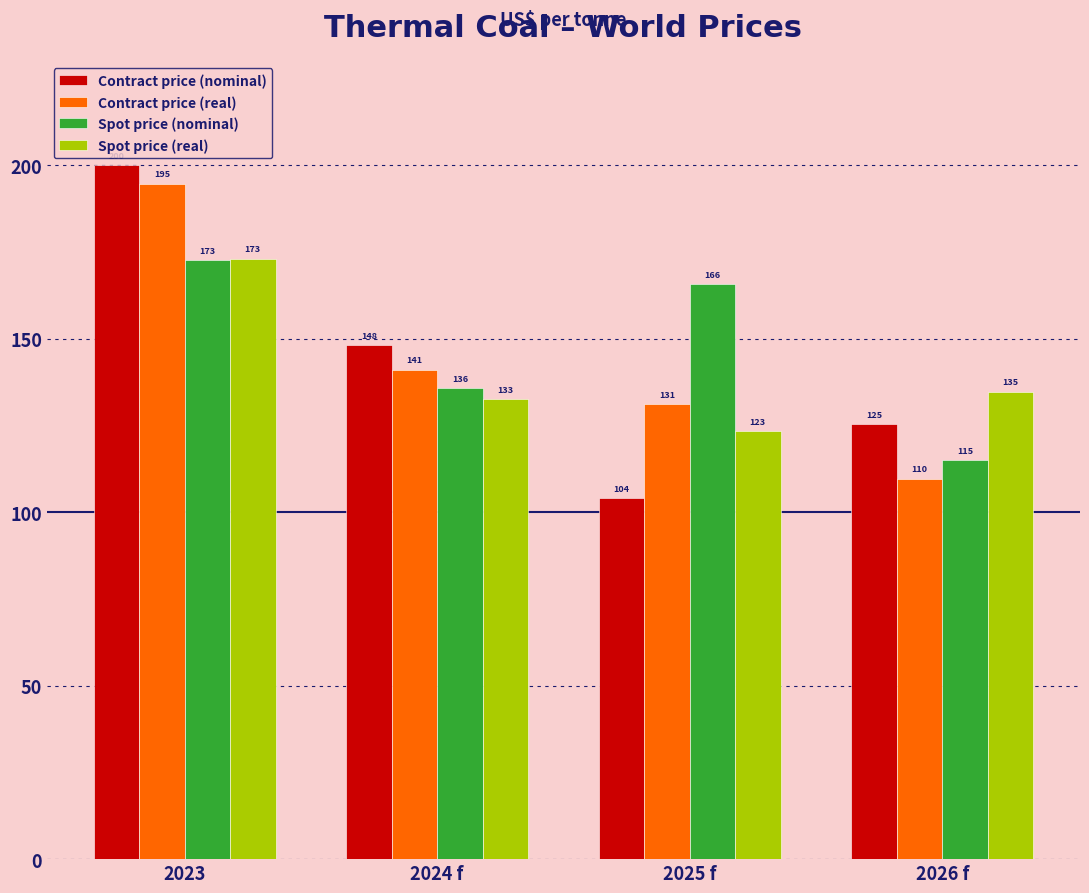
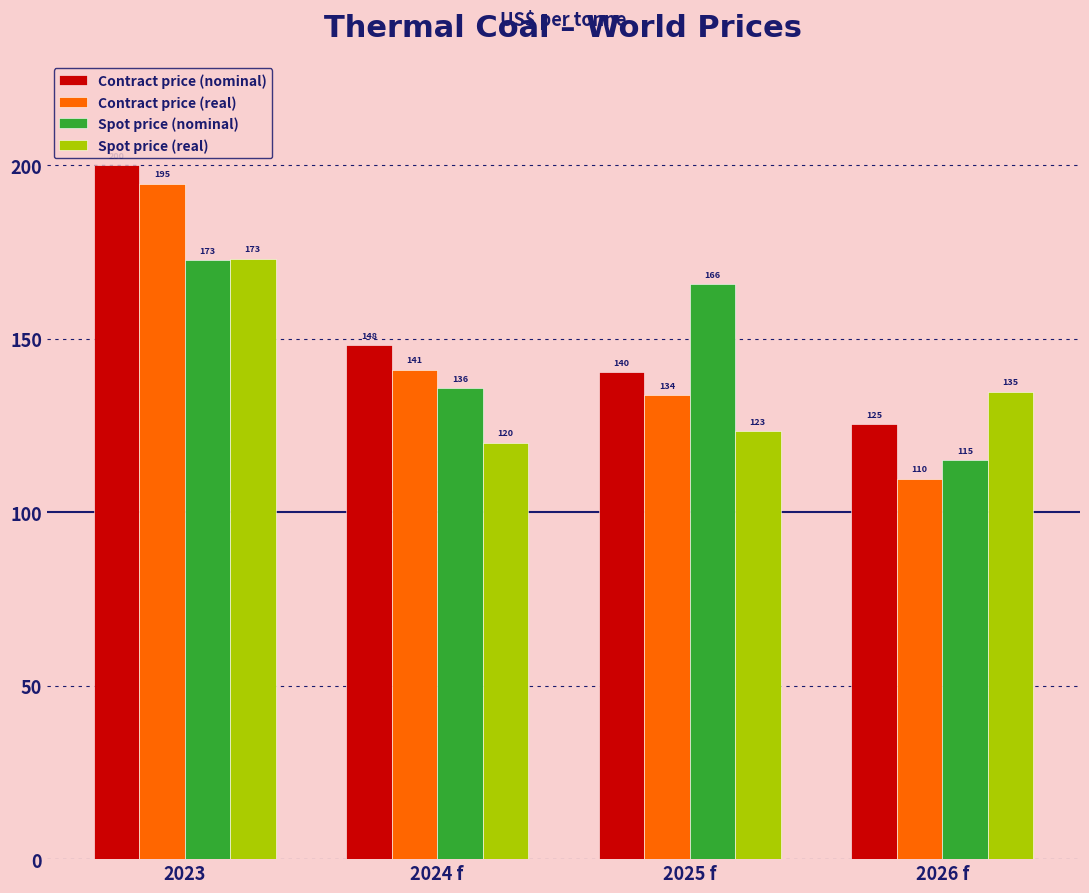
Spot price (real), 2024 f: 133 -> 120
Contract price (nominal), 2025 f: 104 -> 140
Contract price (real), 2025 f: 131 -> 134
